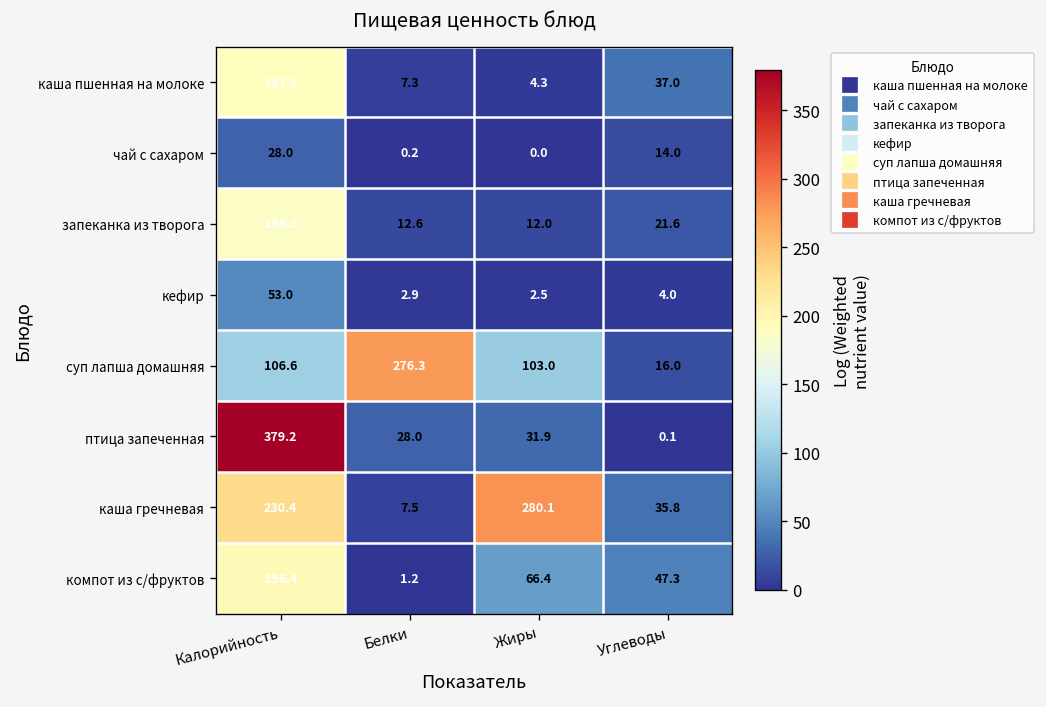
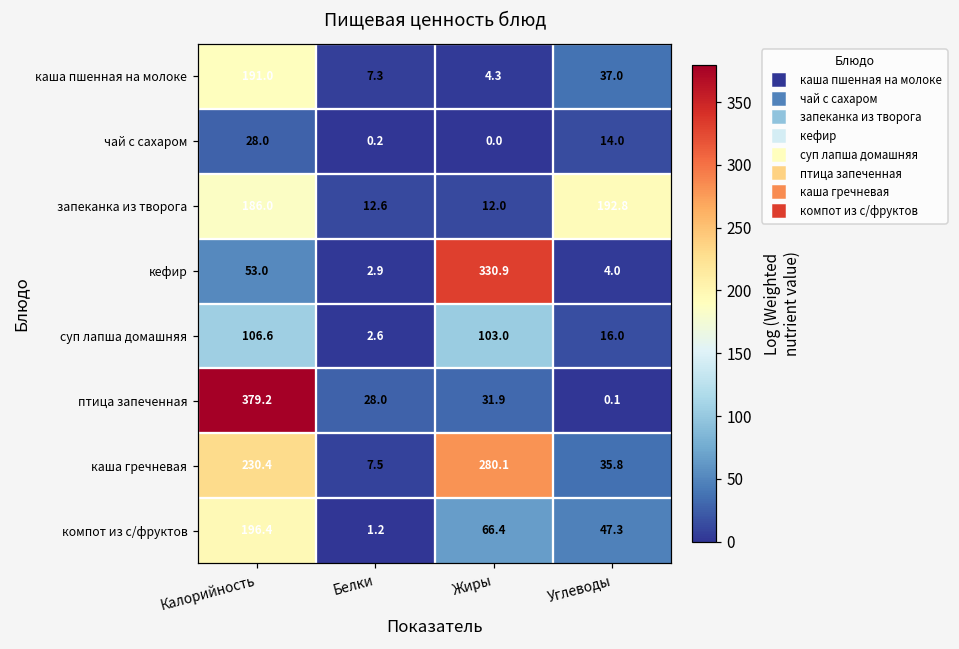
запеканка из творога, Углеводы: 21.6 -> 192.8
кефир, Жиры: 2.5 -> 330.9
суп лапша домашняя, Белки: 276.3 -> 2.6
